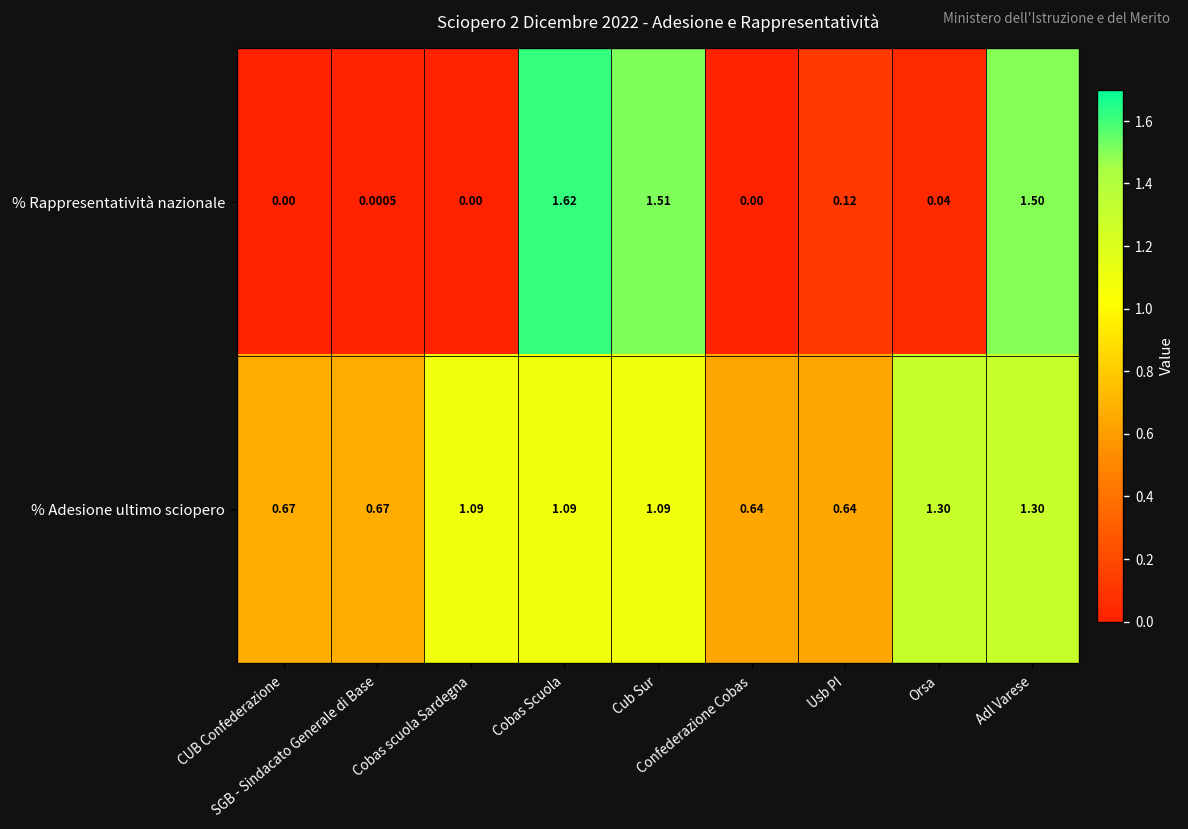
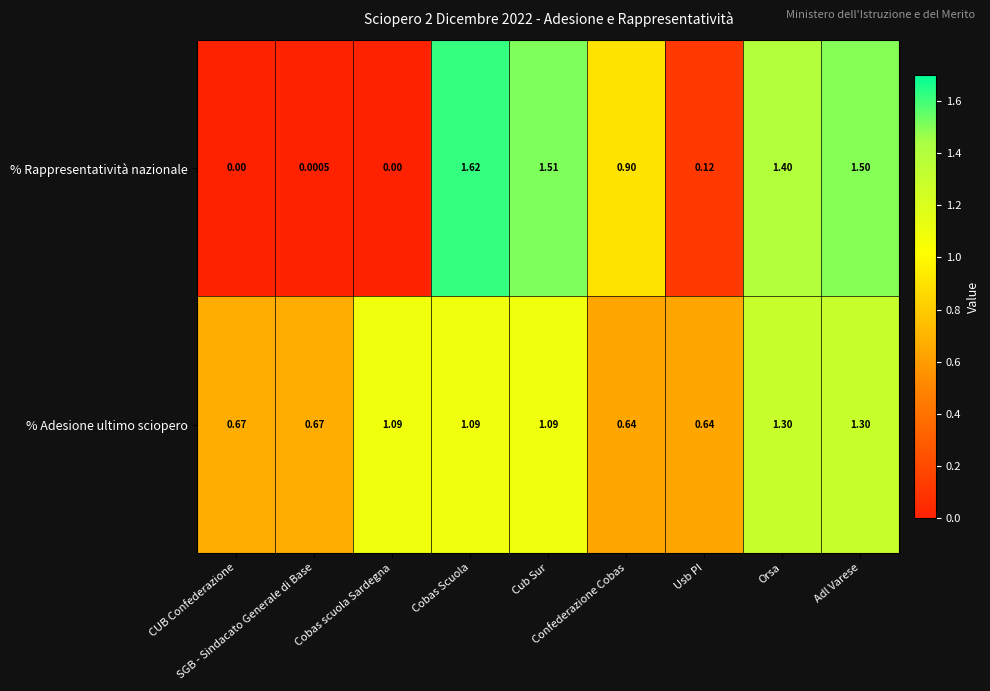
% Rappresentatività nazionale, Confederazione Cobas: 0.00 -> 0.90
% Rappresentatività nazionale, Orsa: 0.04 -> 1.40
